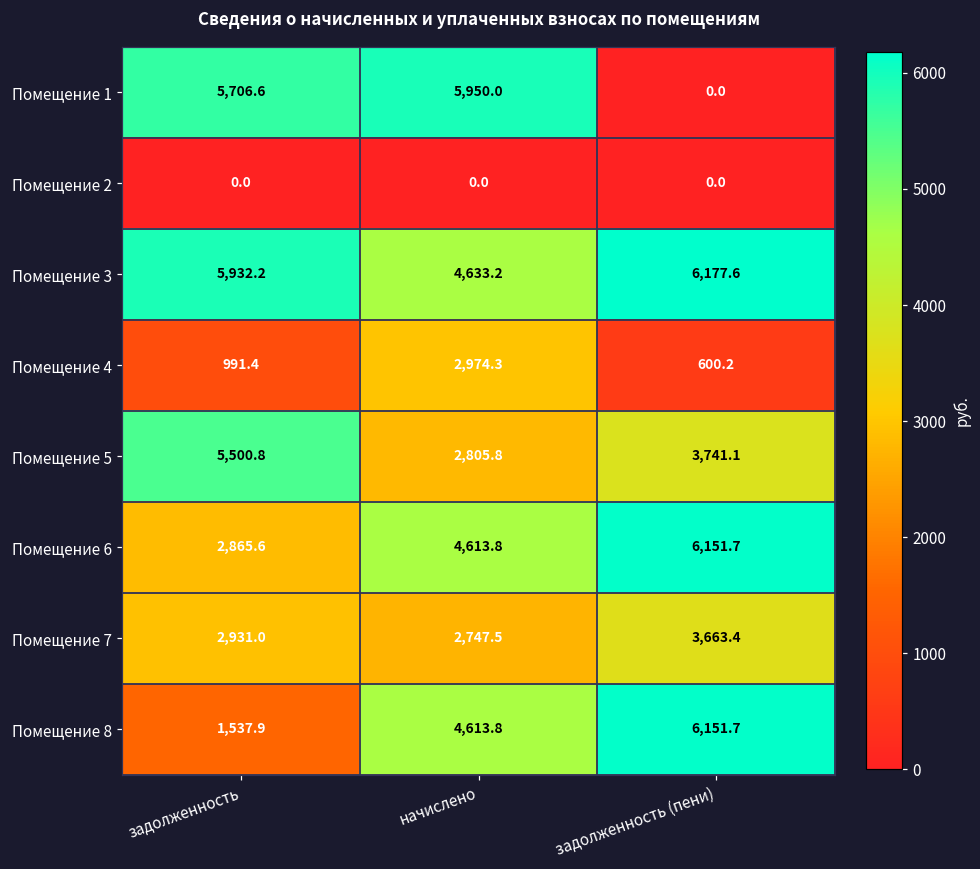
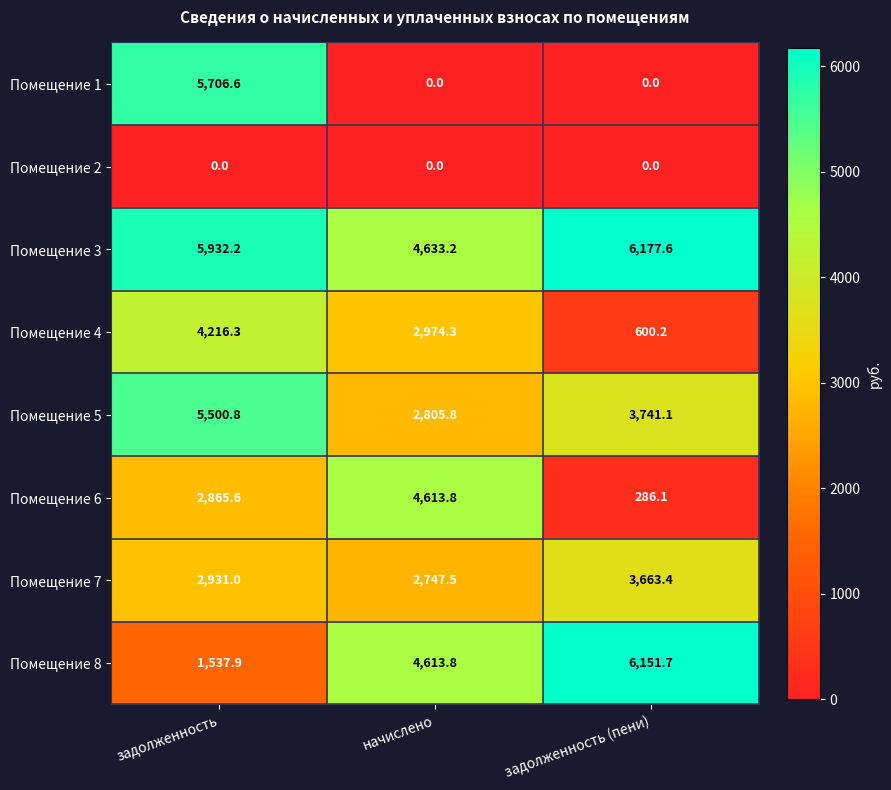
Помещение 1, начислено: 5,950.0 -> 0.0
Помещение 4, задолженность: 991.4 -> 4,216.3
Помещение 6, задолженность (пени): 6,151.7 -> 286.1
